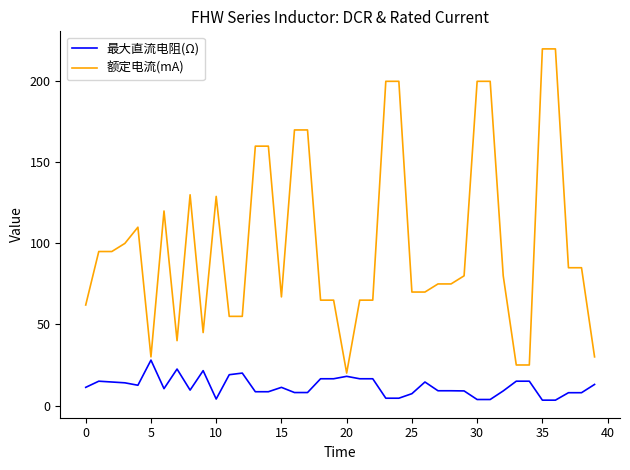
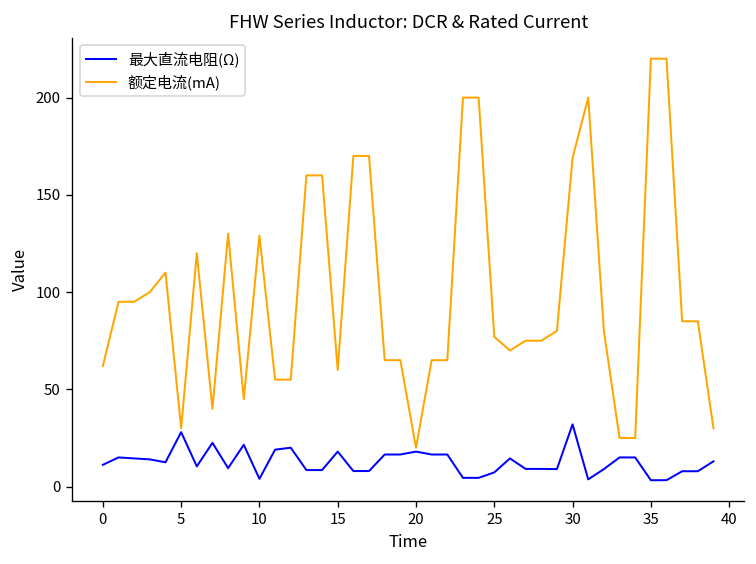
最大直流电阻(Ω), 15: 11 -> 18
额定电流(mA), 15: 67 -> 60
额定电流(mA), 25: 70 -> 77
最大直流电阻(Ω), 30: 4 -> 32
额定电流(mA), 30: 200 -> 169
